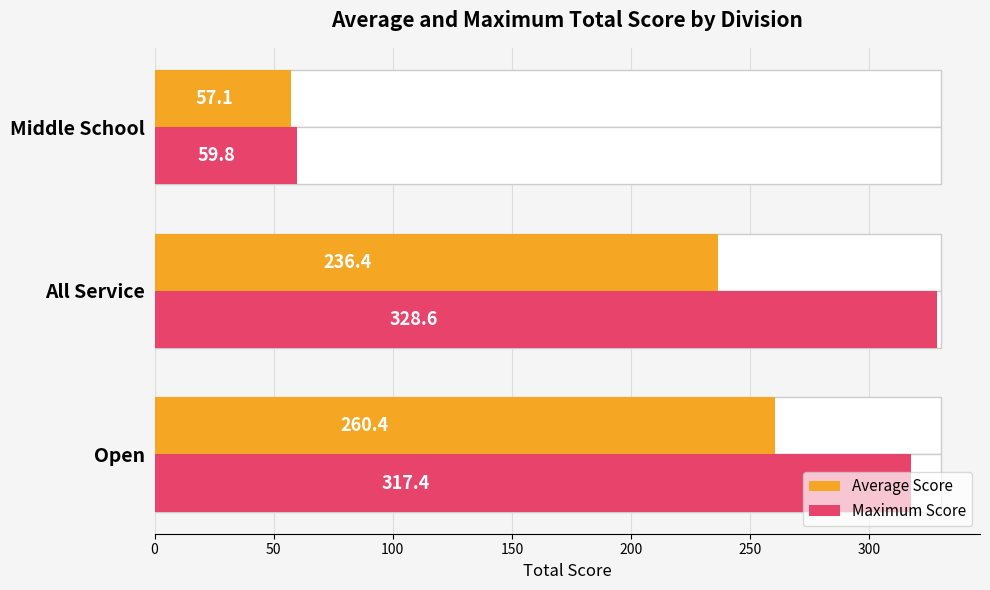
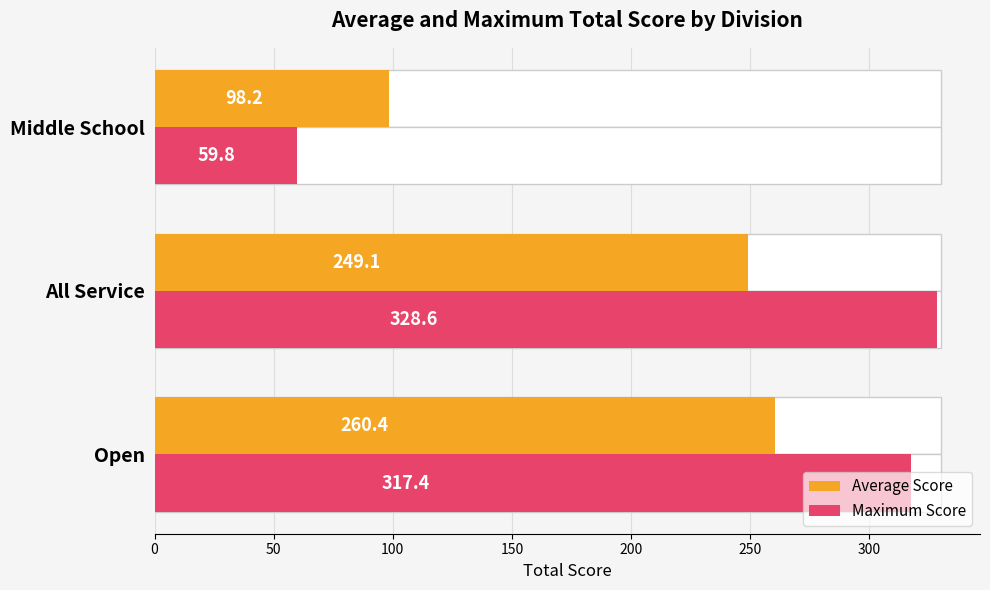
Average Score, Middle School: 57.1 -> 98.2
Average Score, All Service: 236.4 -> 249.1
